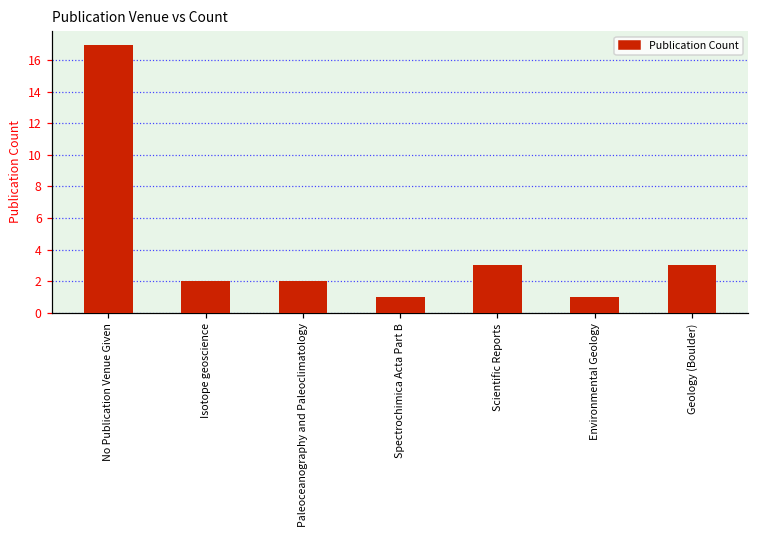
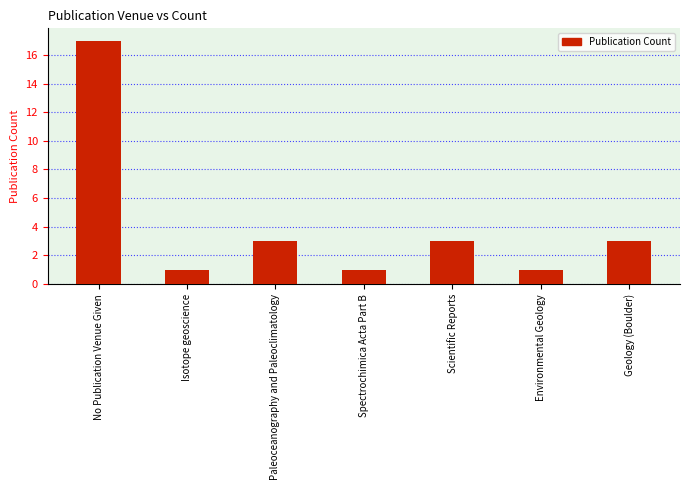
Isotope geoscience: 2 -> 1
Paleoceanography and Paleoclimatology: 2 -> 3
